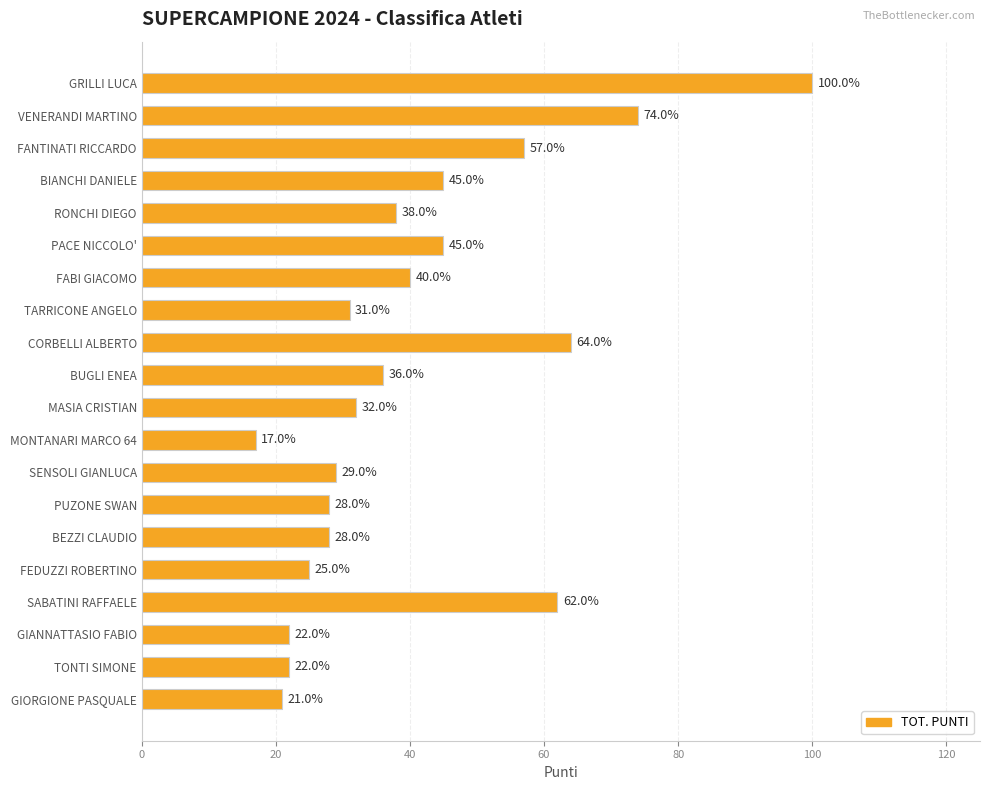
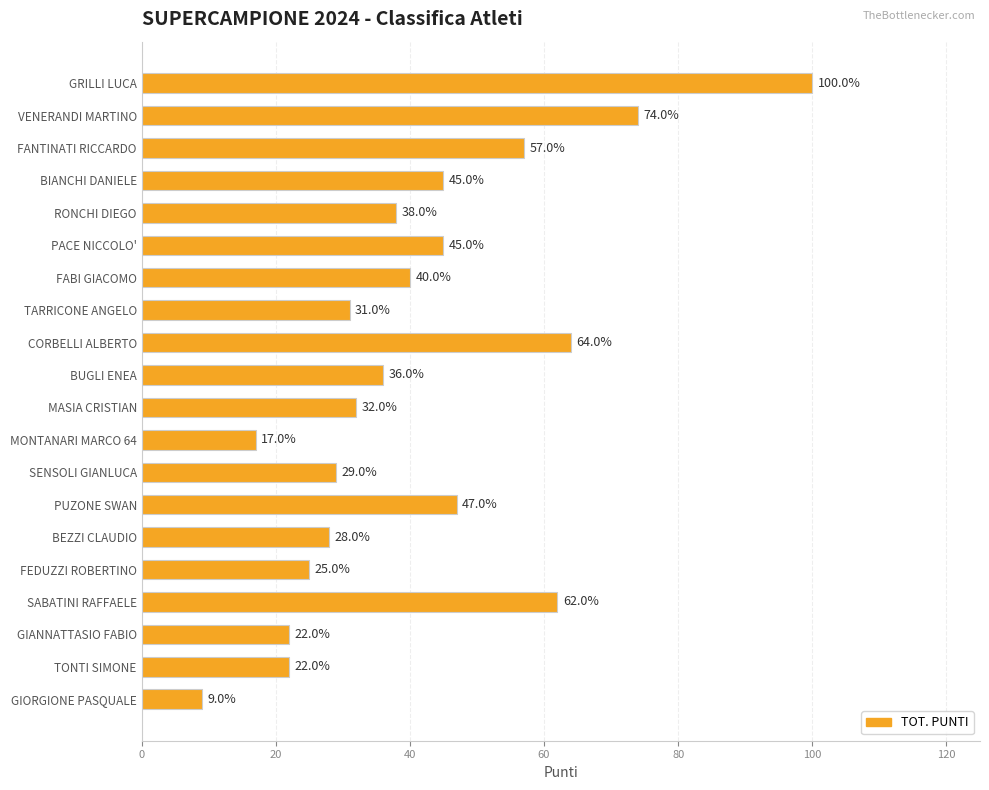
PUZONE SWAN: 28.0% -> 47.0%
GIORGIONE PASQUALE: 21.0% -> 9.0%
